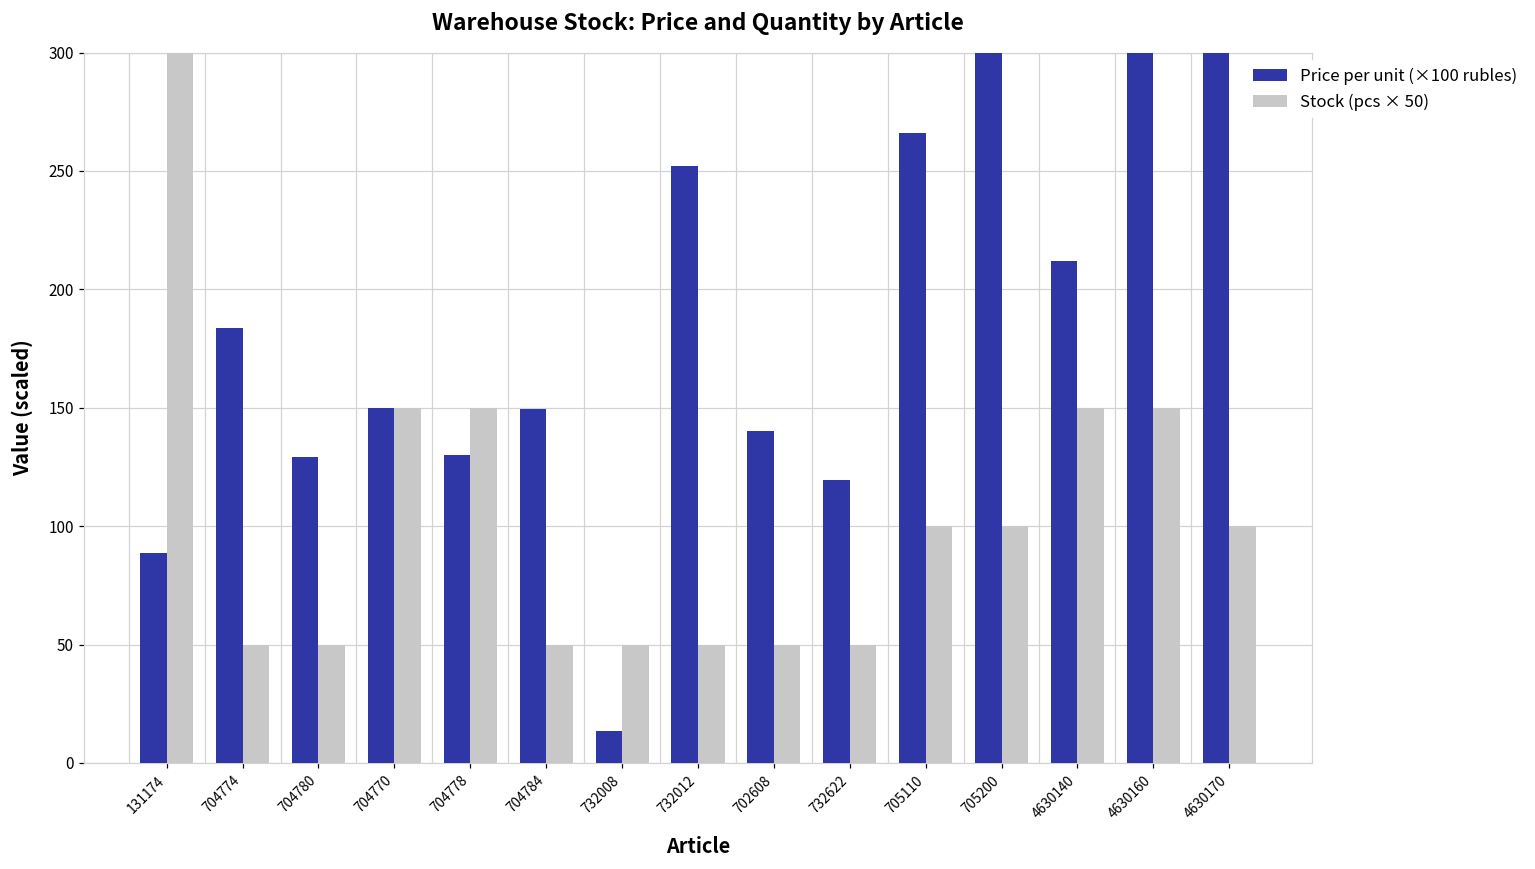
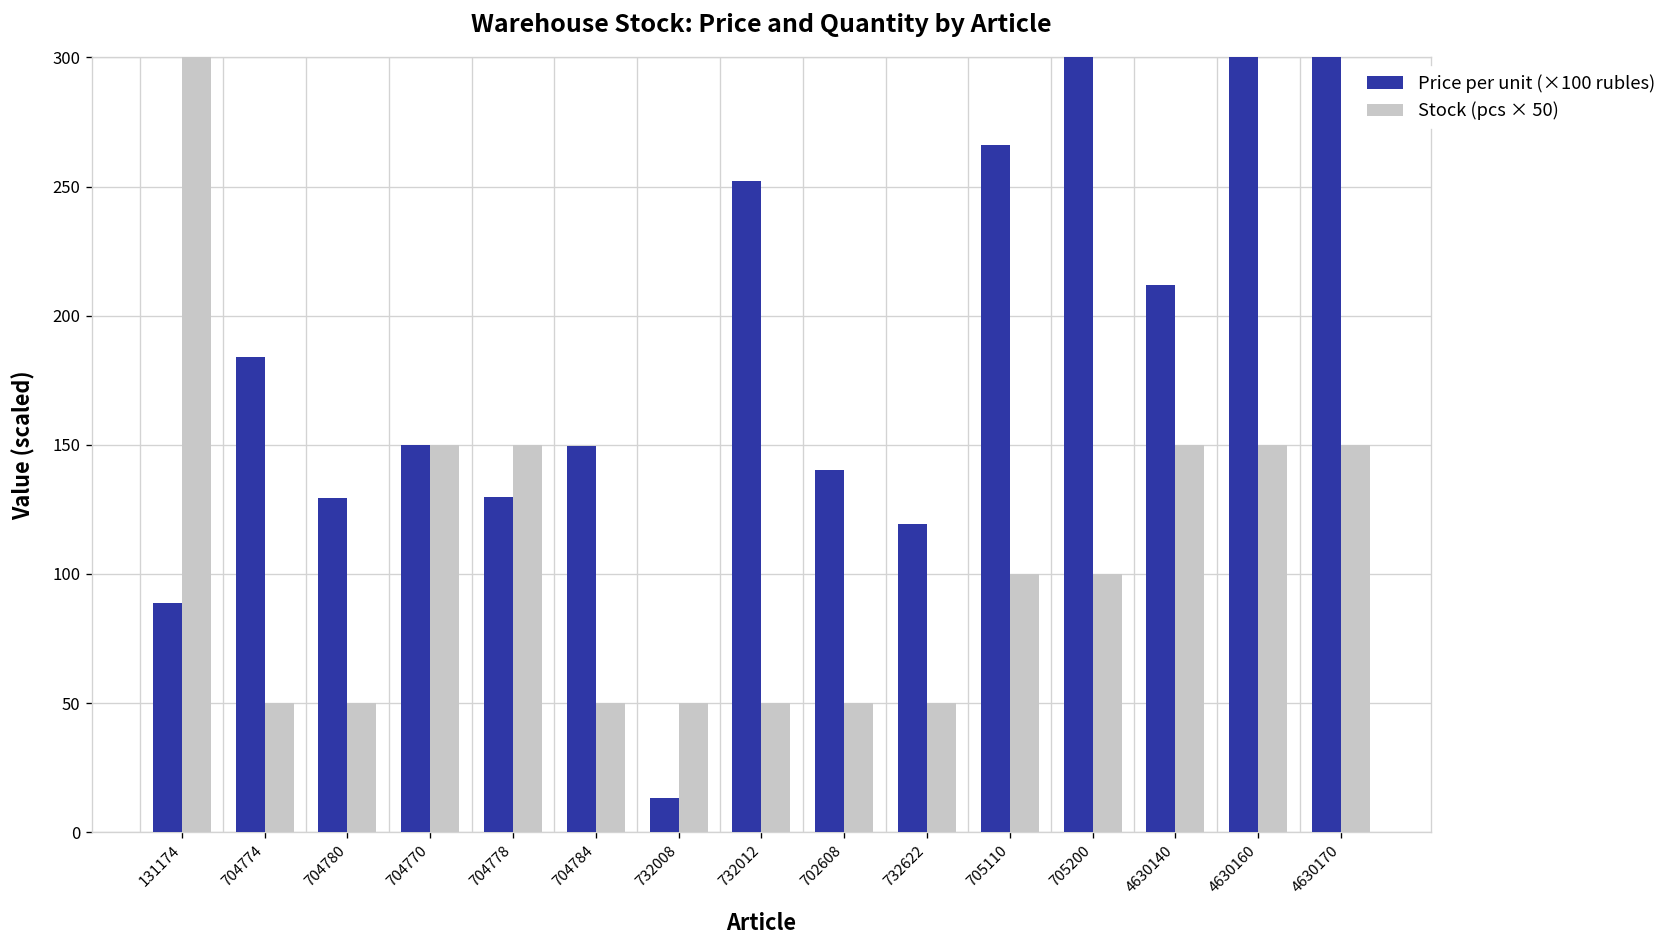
Stock (pcs × 50), 4630170: 100 -> 150
